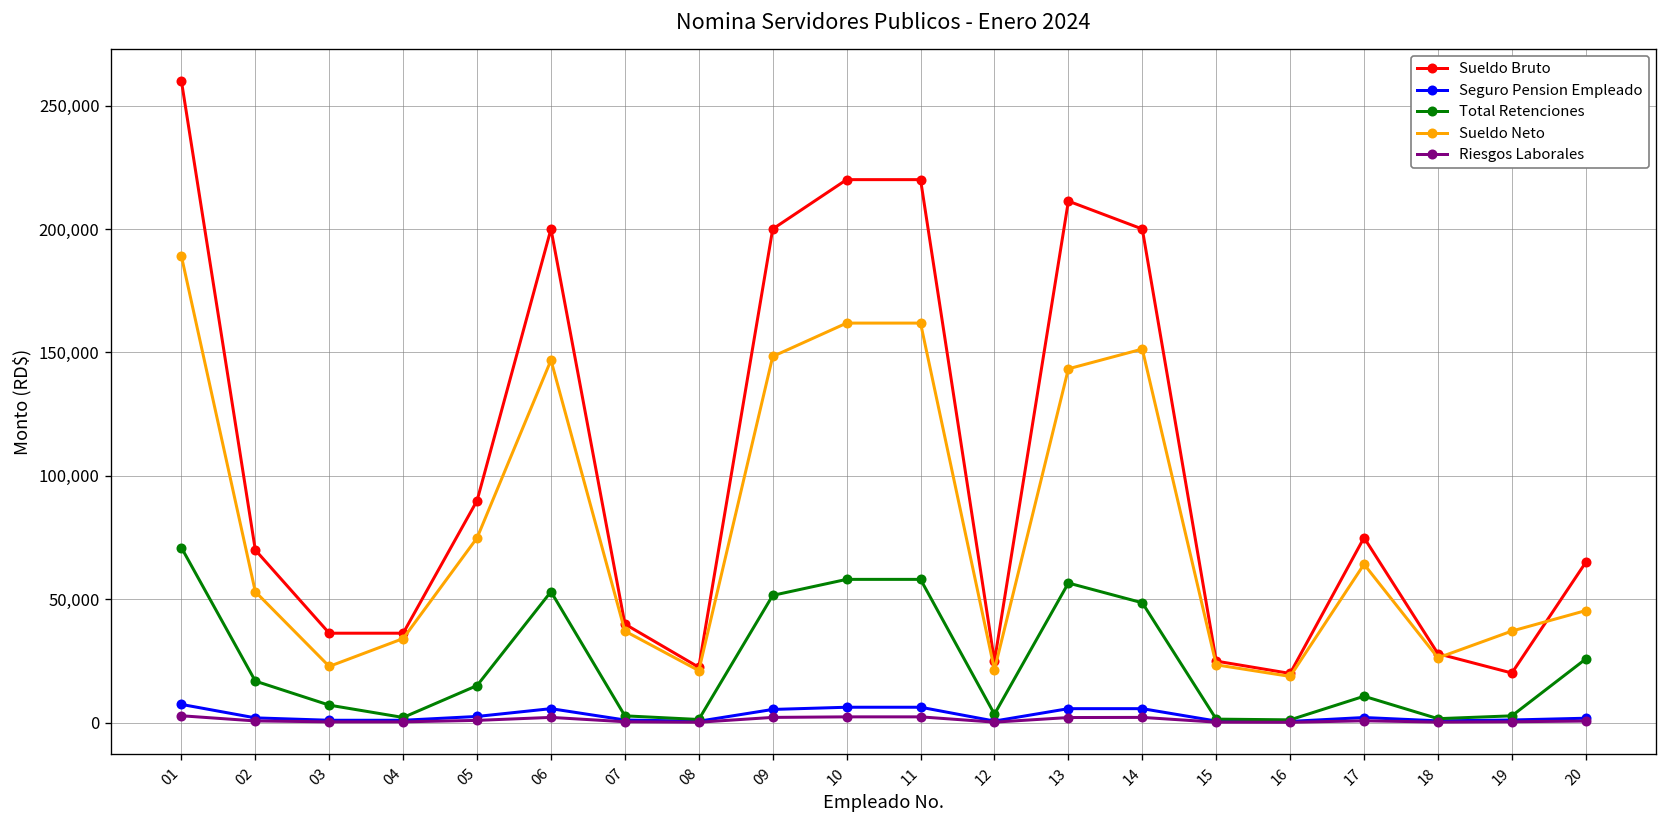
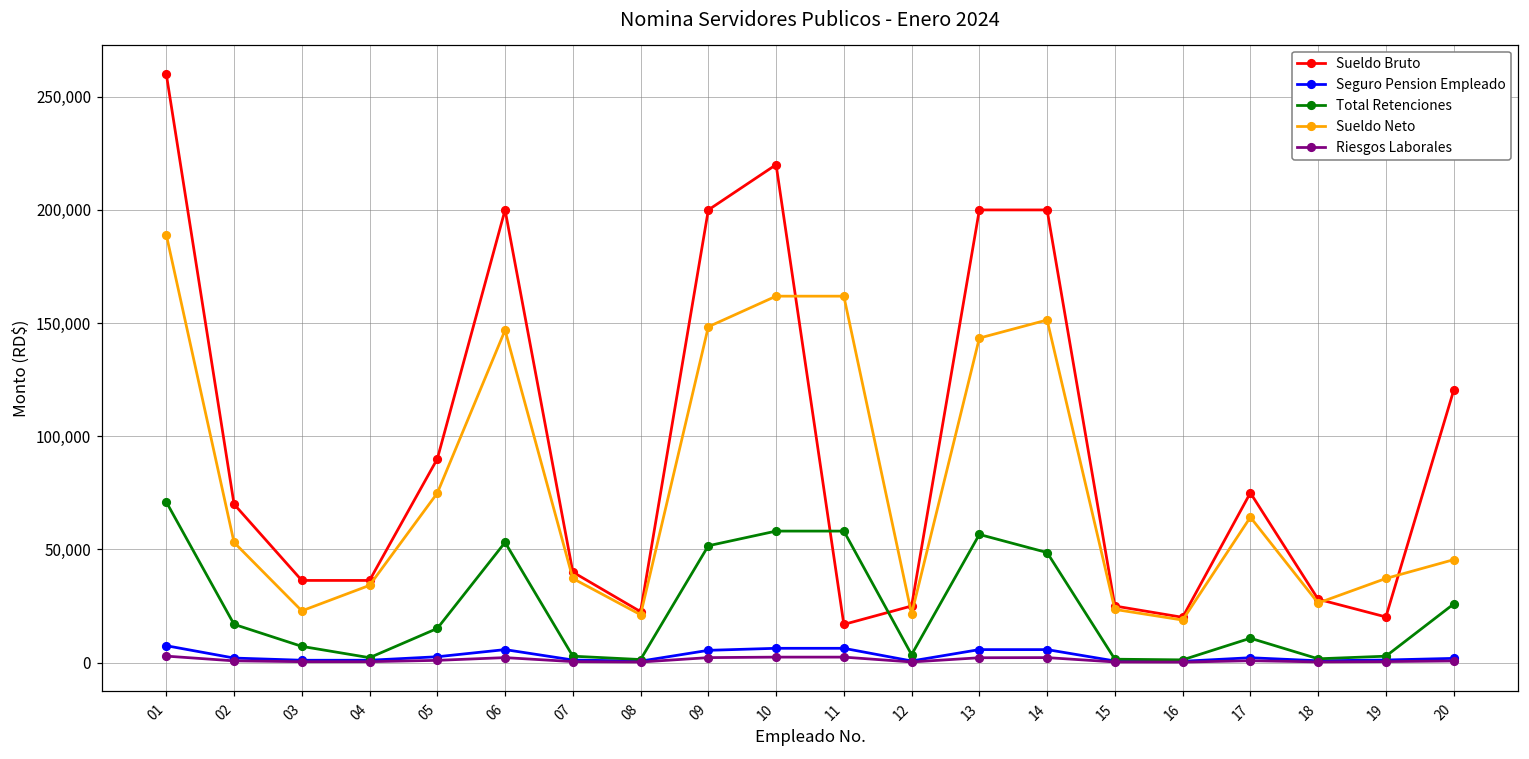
Sueldo Bruto, 11: 220,000 -> 17,000
Sueldo Bruto, 13: 211,000 -> 200,000
Sueldo Bruto, 20: 65,000 -> 120,000
